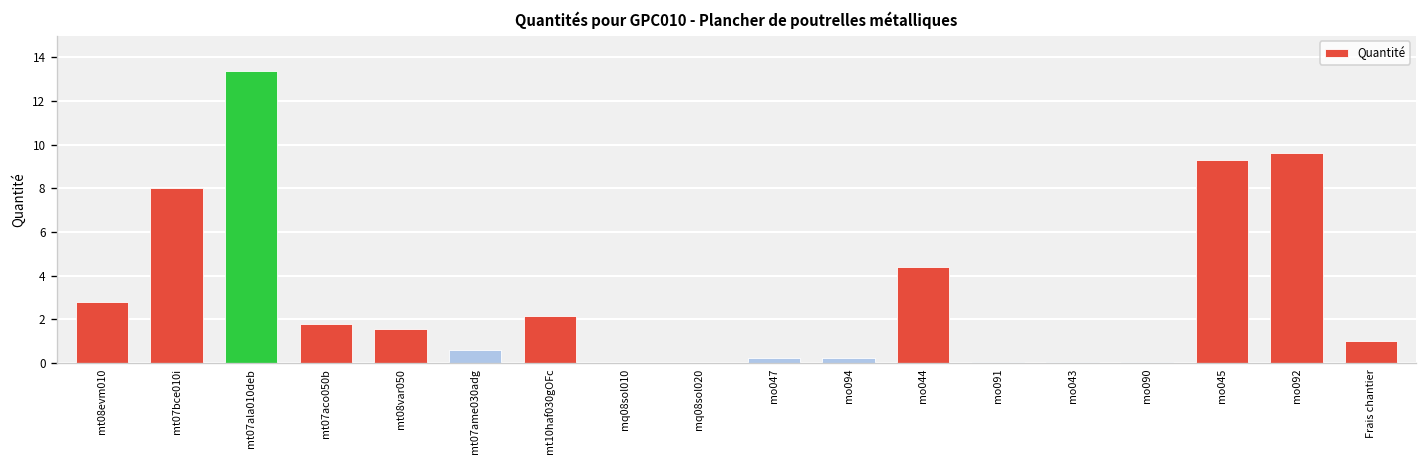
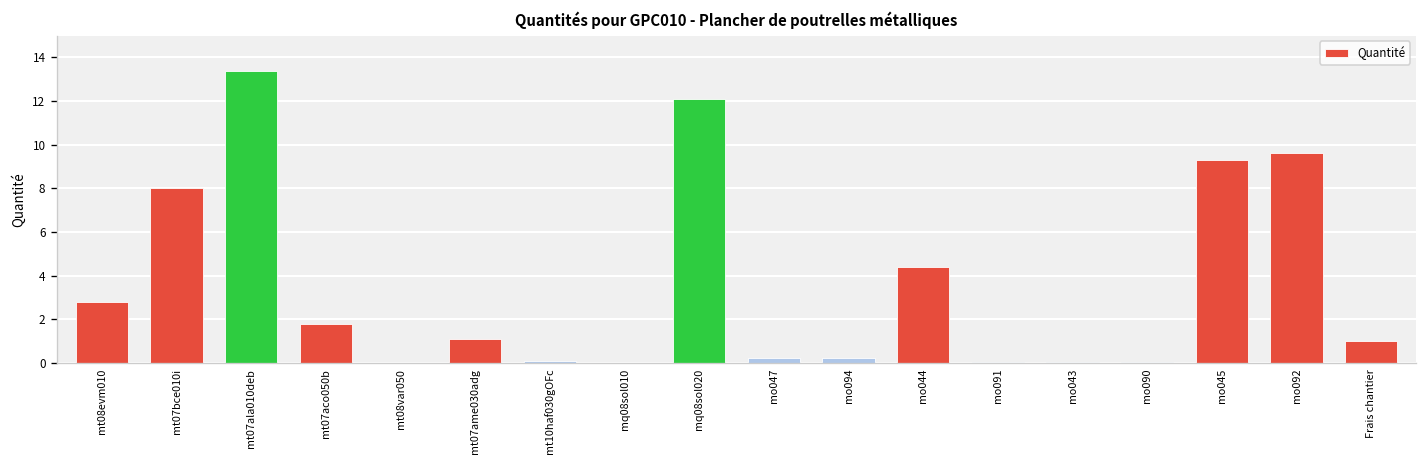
mt08var050: 1.5 -> 0.0
mt07ame030adg: 0.6 -> 1.1
mt10haf030gOFc: 2.2 -> 0.1
mq08sol020: 0.0 -> 12.1
